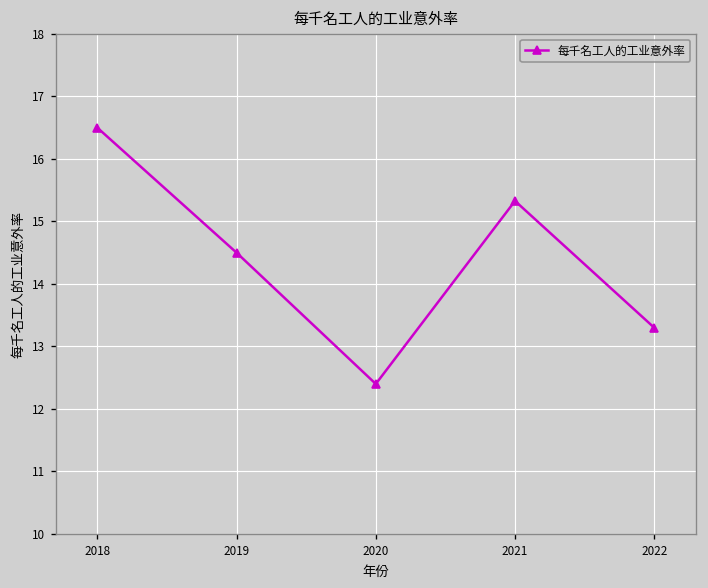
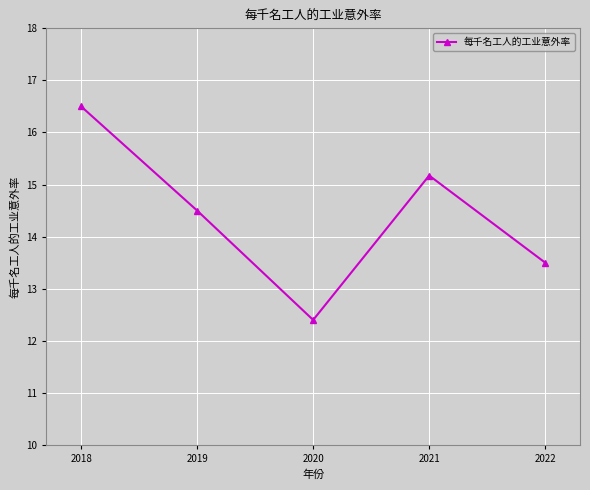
2021: 15.3 -> 15.2
2022: 13.3 -> 13.5
